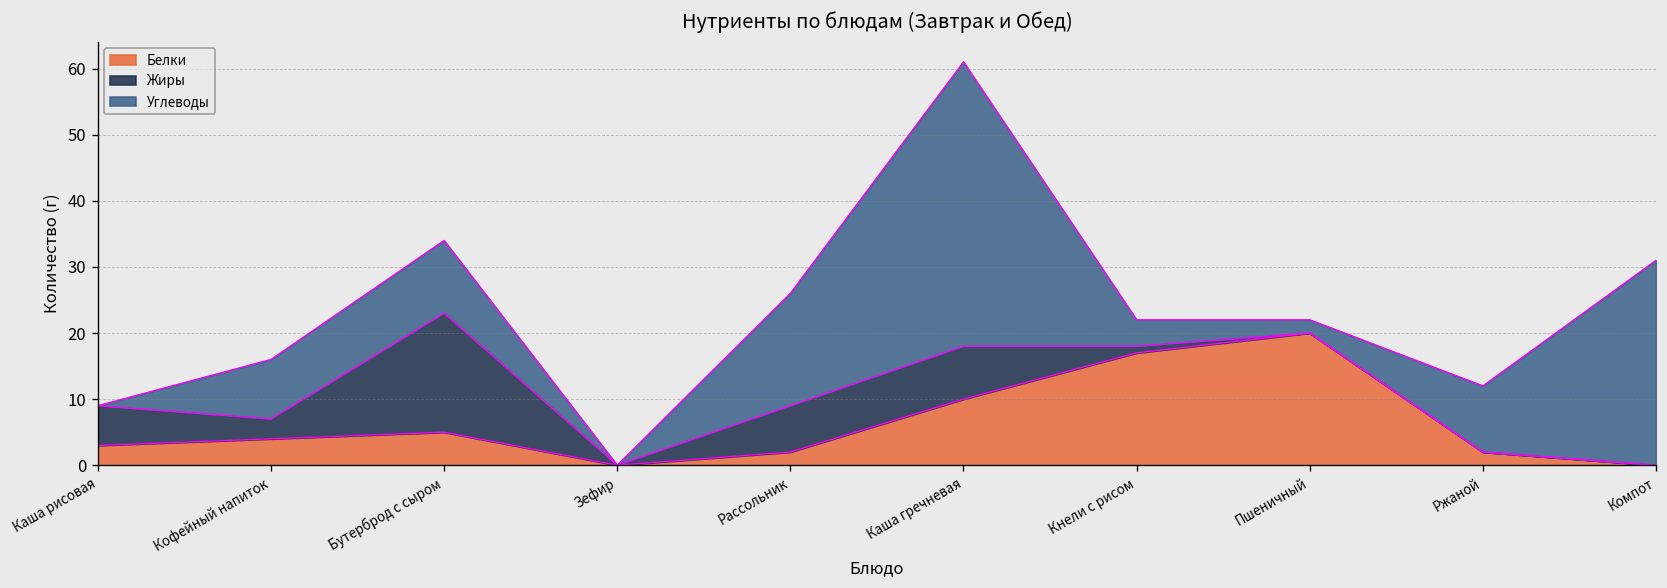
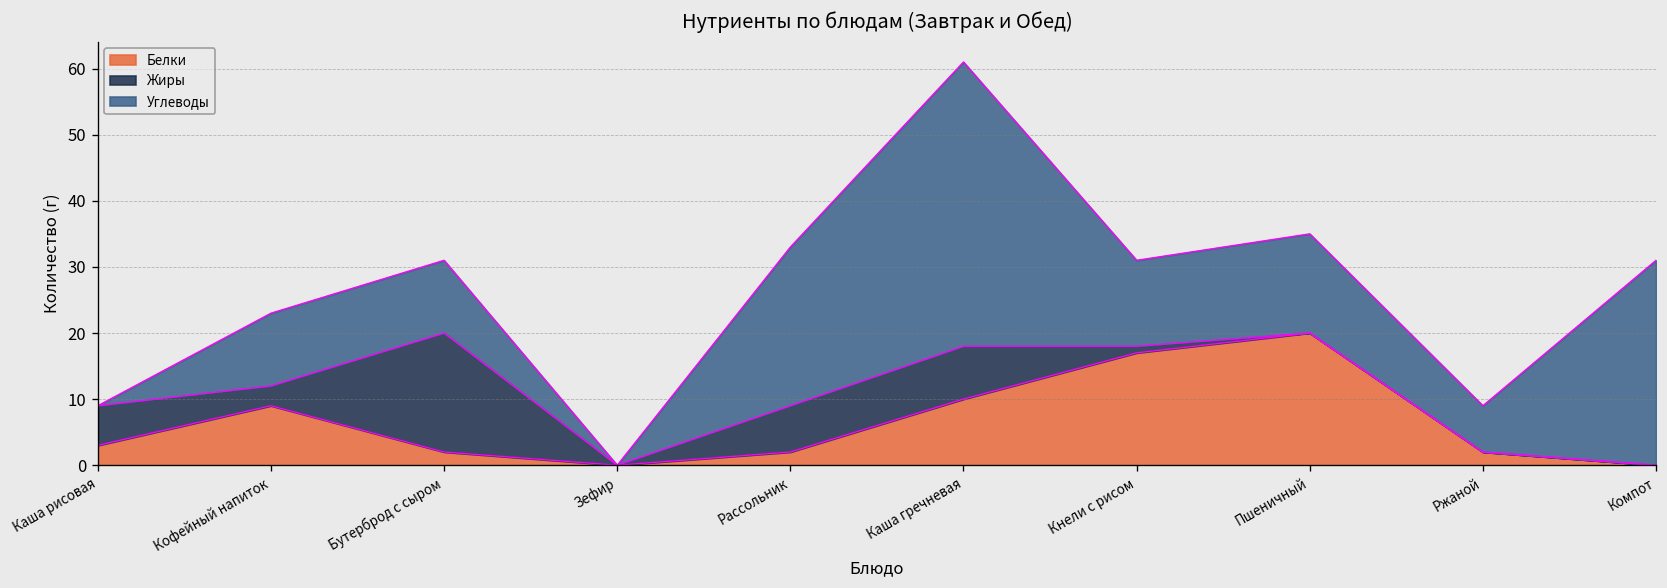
Белки, Кофейный напиток: 4 -> 9
Углеводы, Кофейный напиток: 9 -> 11
Белки, Бутерброд с сыром: 5 -> 2
Углеводы, Рассольник: 17 -> 24
Углеводы, Кнели с рисом: 4 -> 13
Углеводы, Пшеничный: 2 -> 15
Углеводы, Ржаной: 10 -> 7
